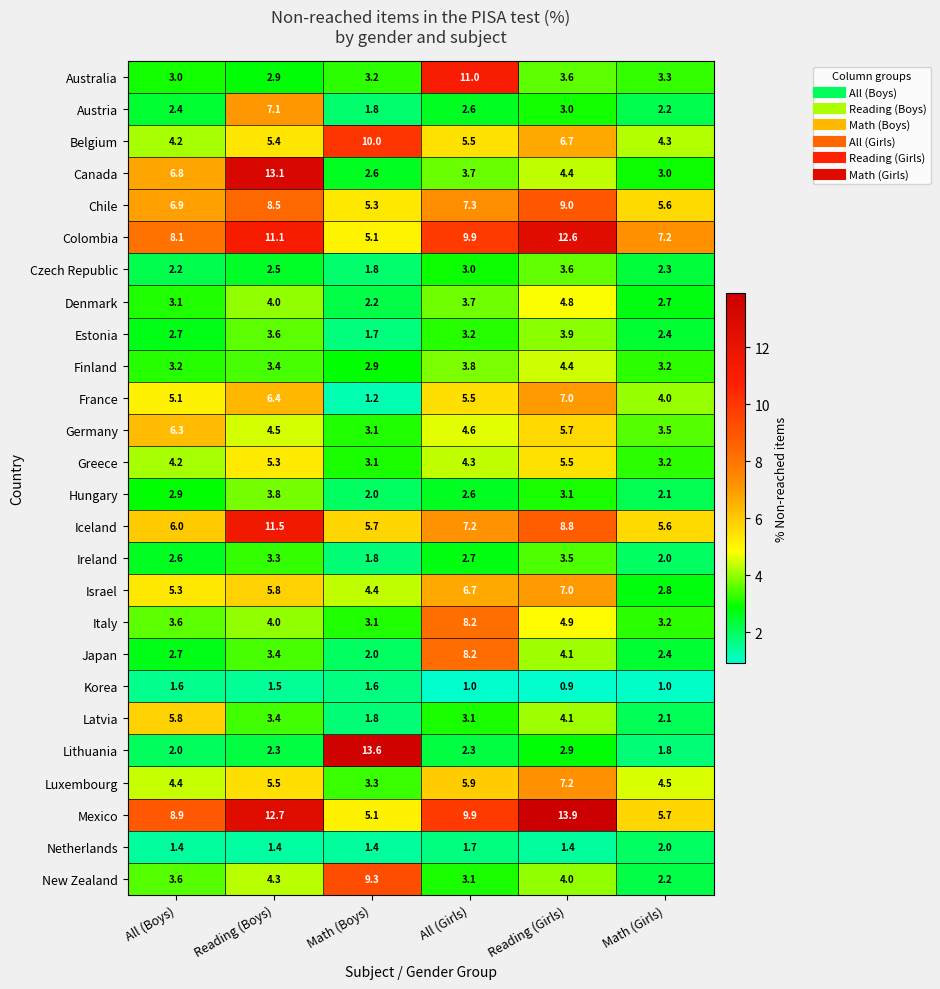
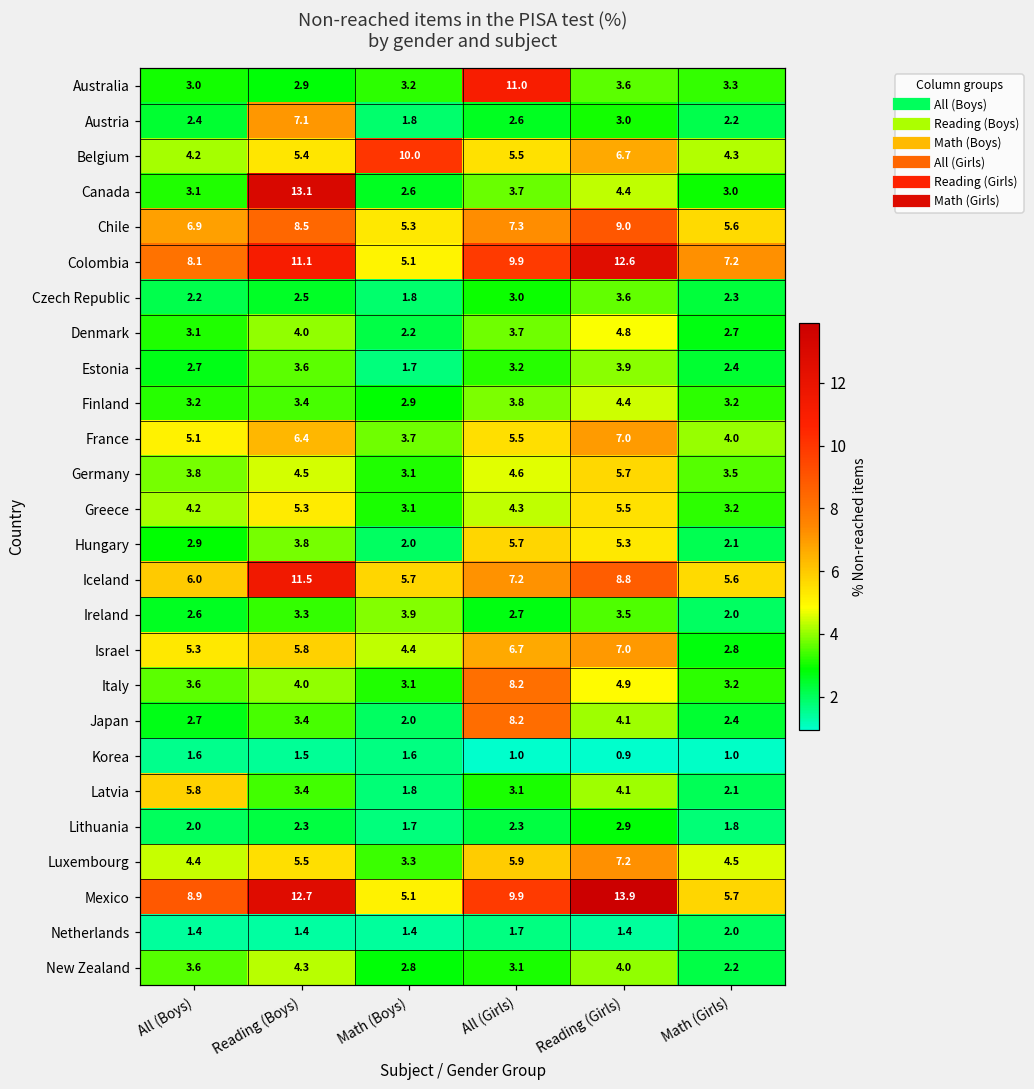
Canada, All (Boys): 6.8 -> 3.1
France, Math (Boys): 1.2 -> 3.7
Germany, All (Boys): 6.3 -> 3.8
Hungary, All (Girls): 2.6 -> 5.7
Hungary, Reading (Girls): 3.1 -> 5.3
Ireland, Math (Boys): 1.8 -> 3.9
Lithuania, Math (Boys): 13.6 -> 1.7
New Zealand, Math (Boys): 9.3 -> 2.8
